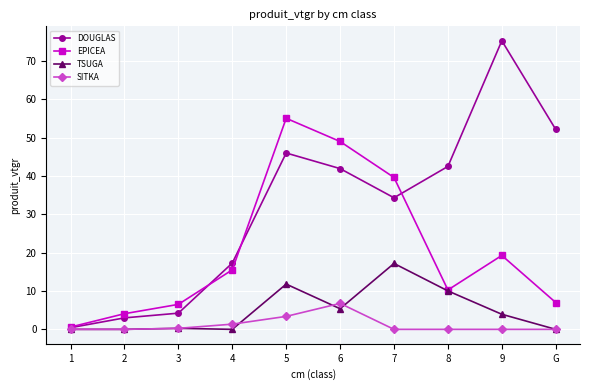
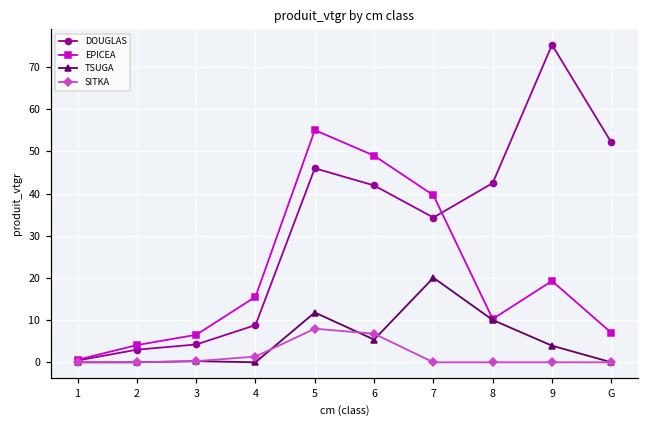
DOUGLAS, 4: 17 -> 9
SITKA, 5: 3 -> 8
TSUGA, 7: 17 -> 20
